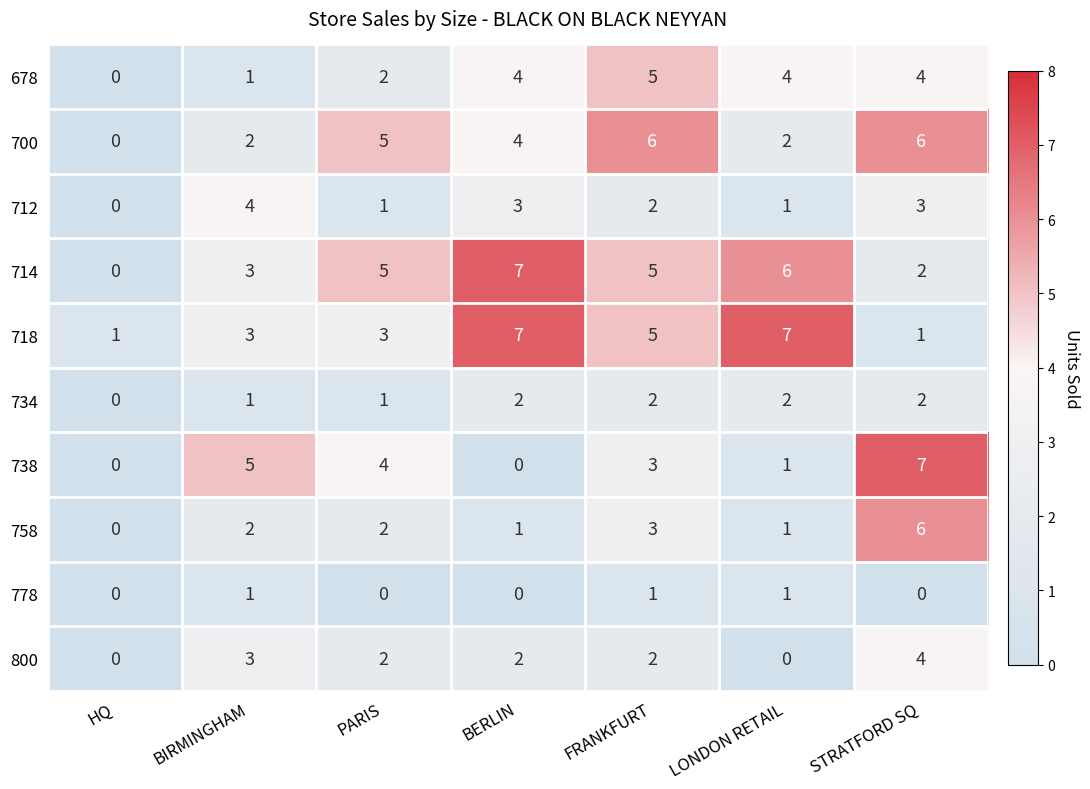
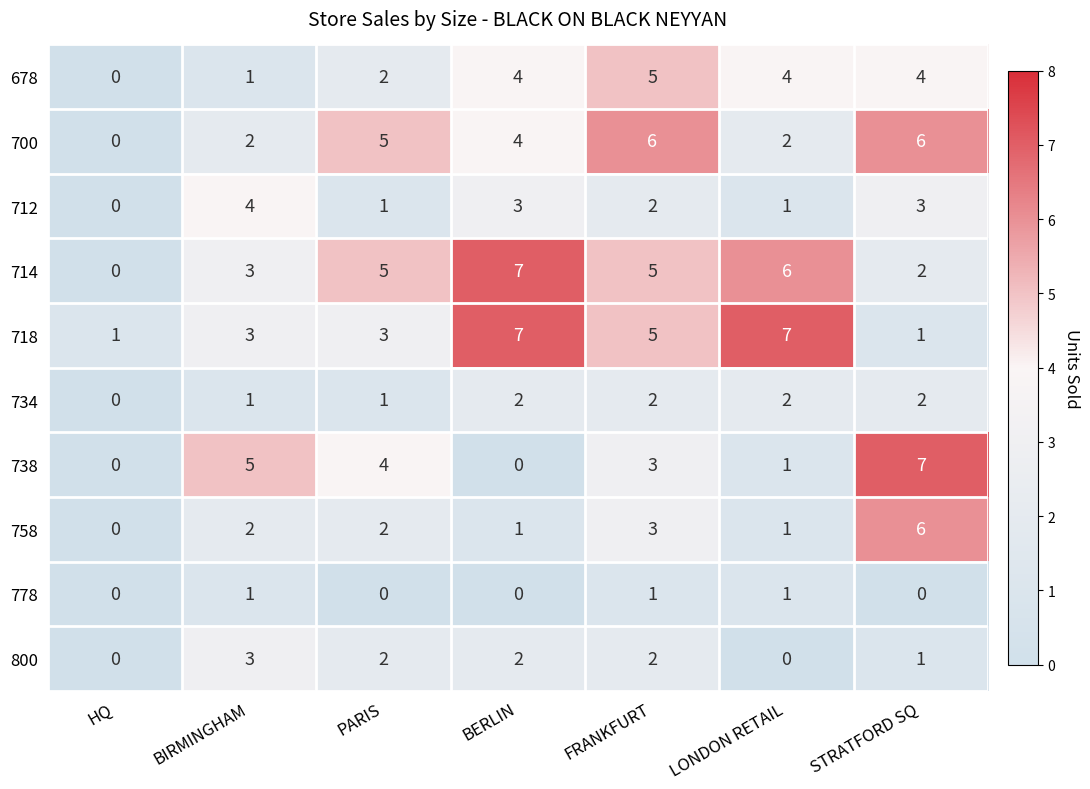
800, STRATFORD SQ: 4 -> 1
